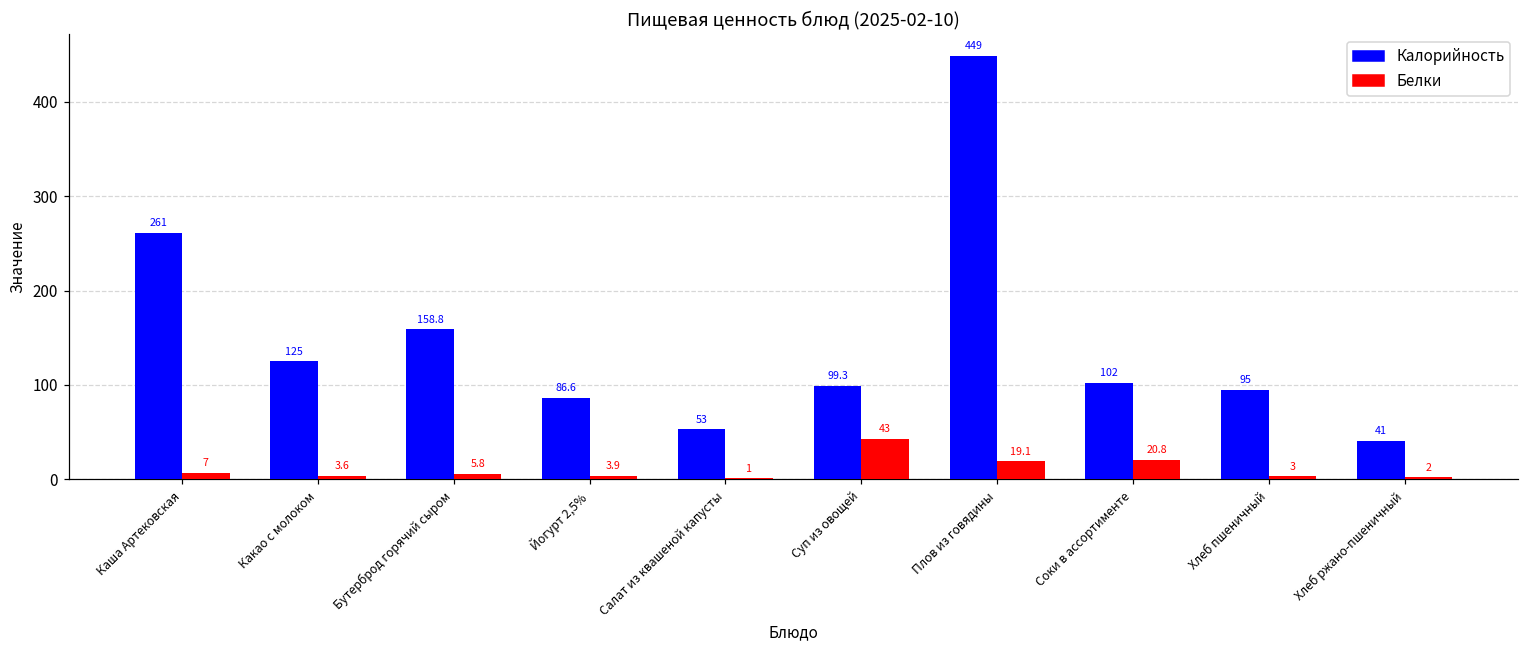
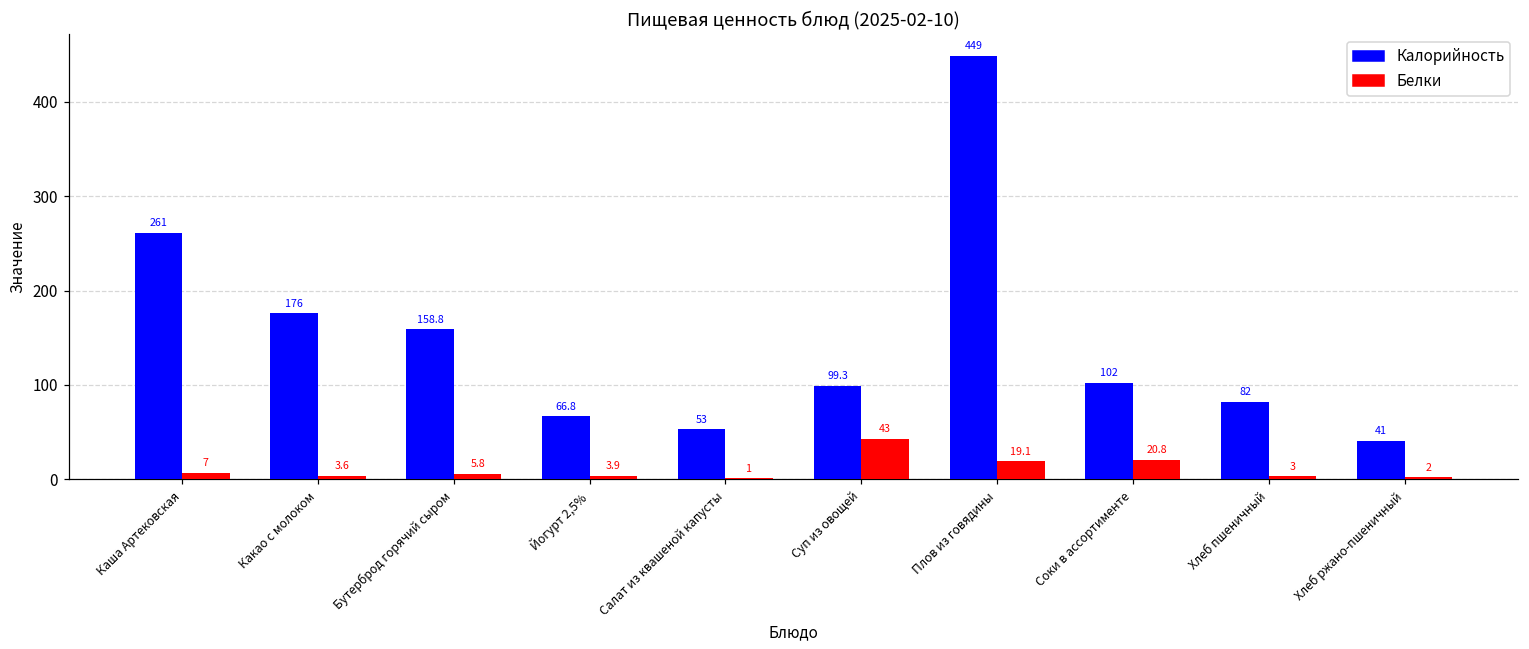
Калорийность, Какао с молоком: 125 -> 176
Калорийность, Йогурт 2,5%: 86.6 -> 66.8
Калорийность, Хлеб пшеничный: 95 -> 82
